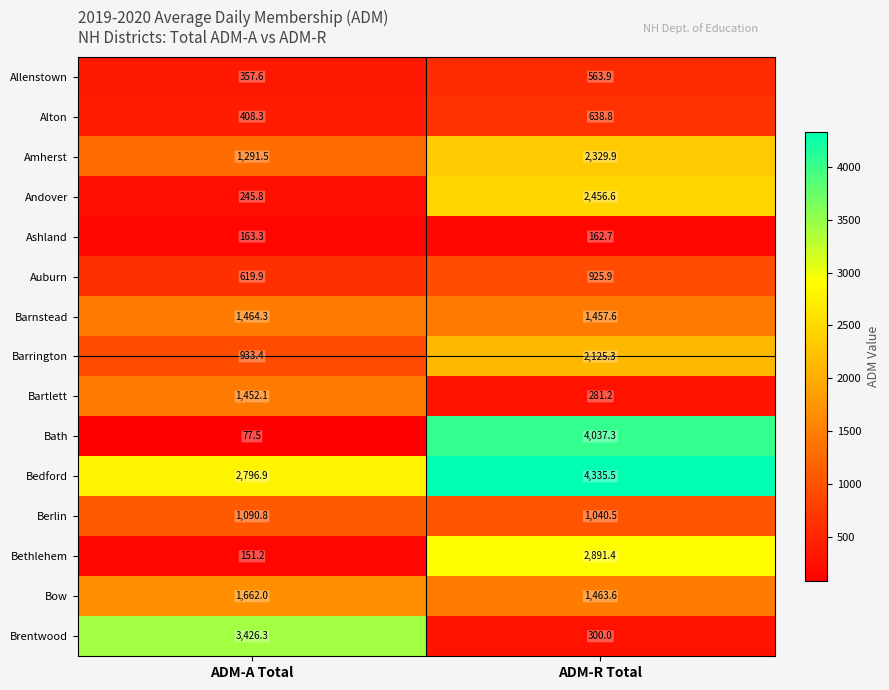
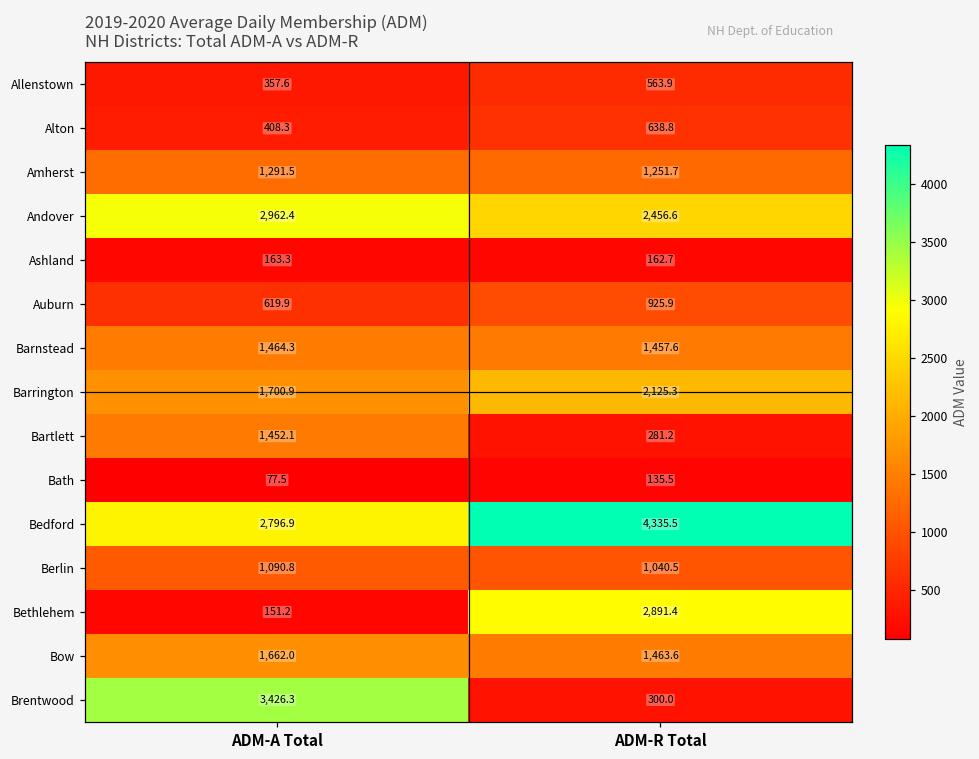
Amherst, ADM-R Total: 2,329.9 -> 1,251.7
Andover, ADM-A Total: 245.8 -> 2,962.4
Barrington, ADM-A Total: 933.4 -> 1,700.9
Bath, ADM-R Total: 4,037.3 -> 135.5
